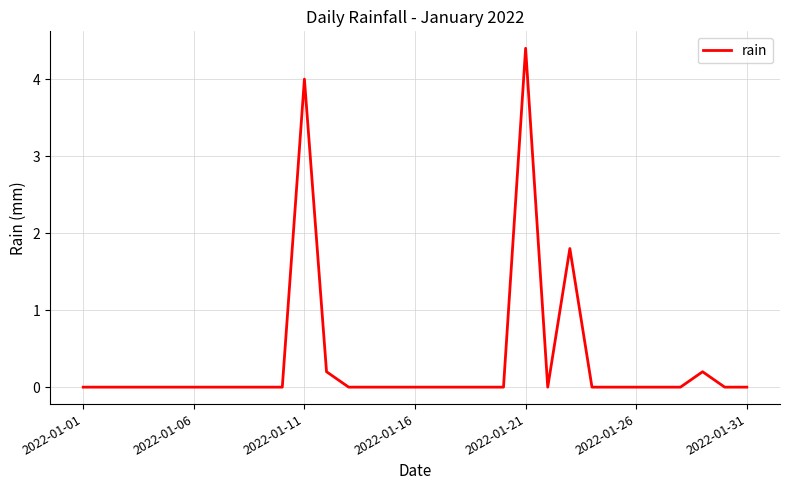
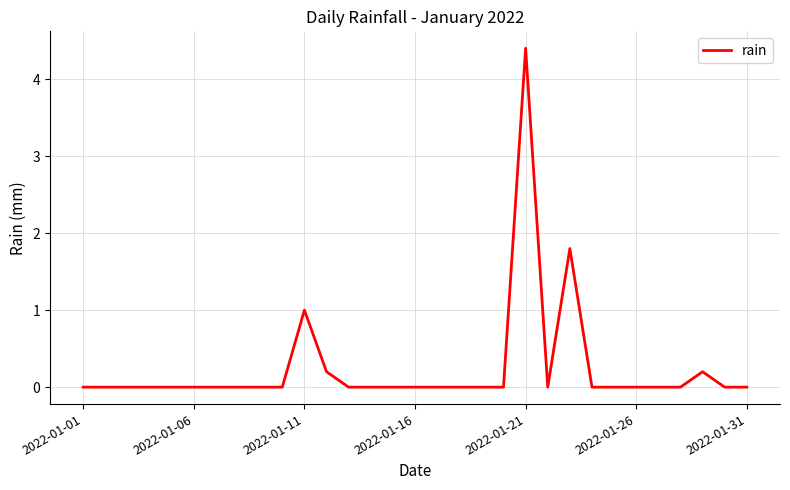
2022-01-11: 4 -> 1
